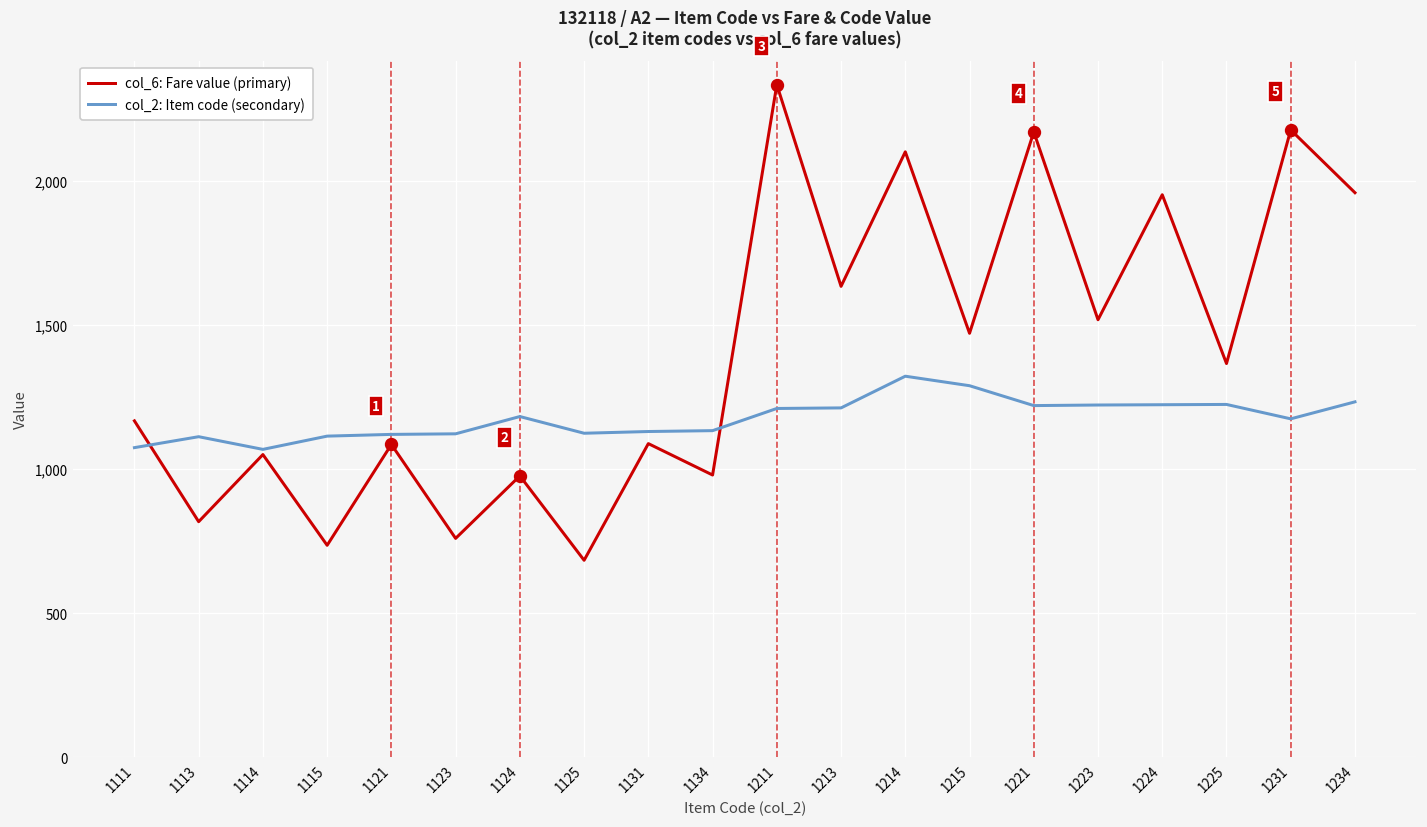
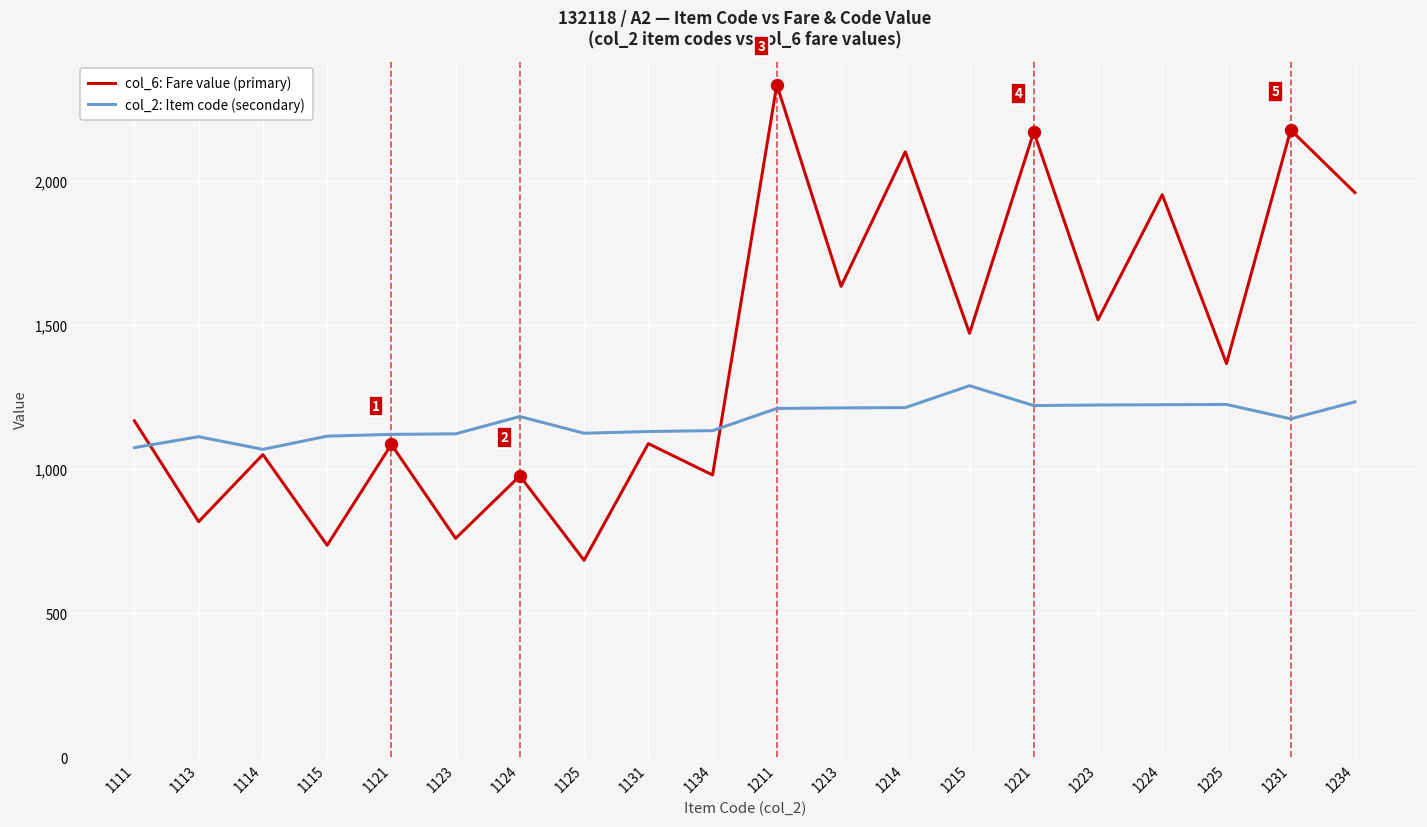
col_2: Item code (secondary), 1214: 1,320 -> 1,210
